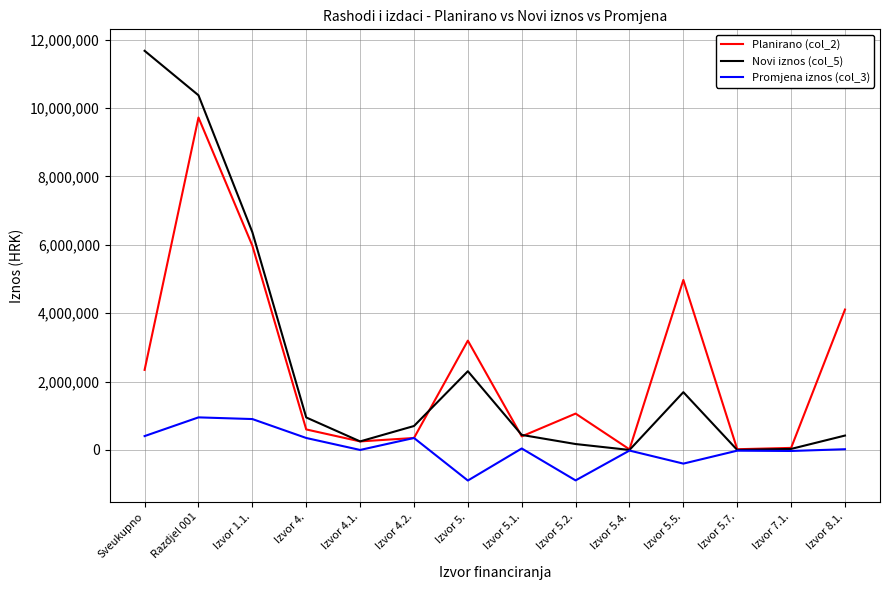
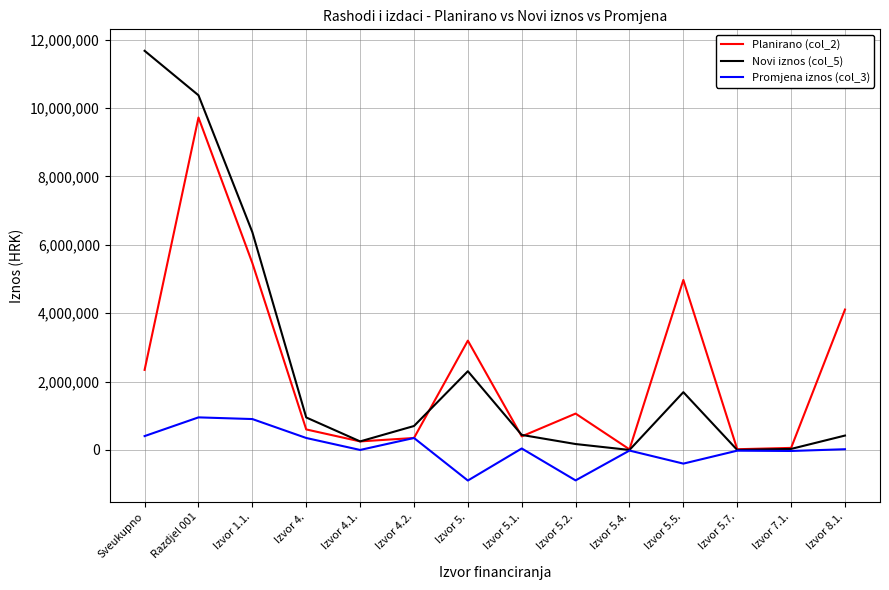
Planirano (col_2), Izvor 1.1.: 6,000,000 -> 5,500,000
